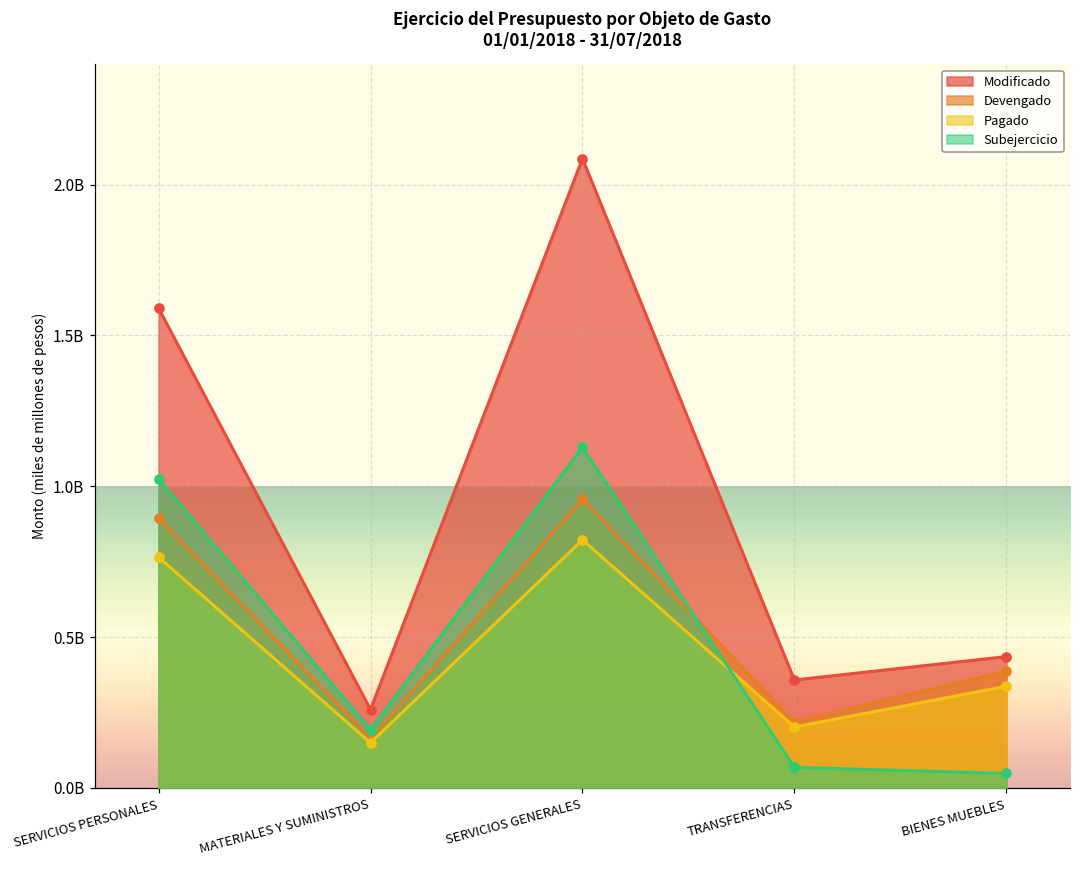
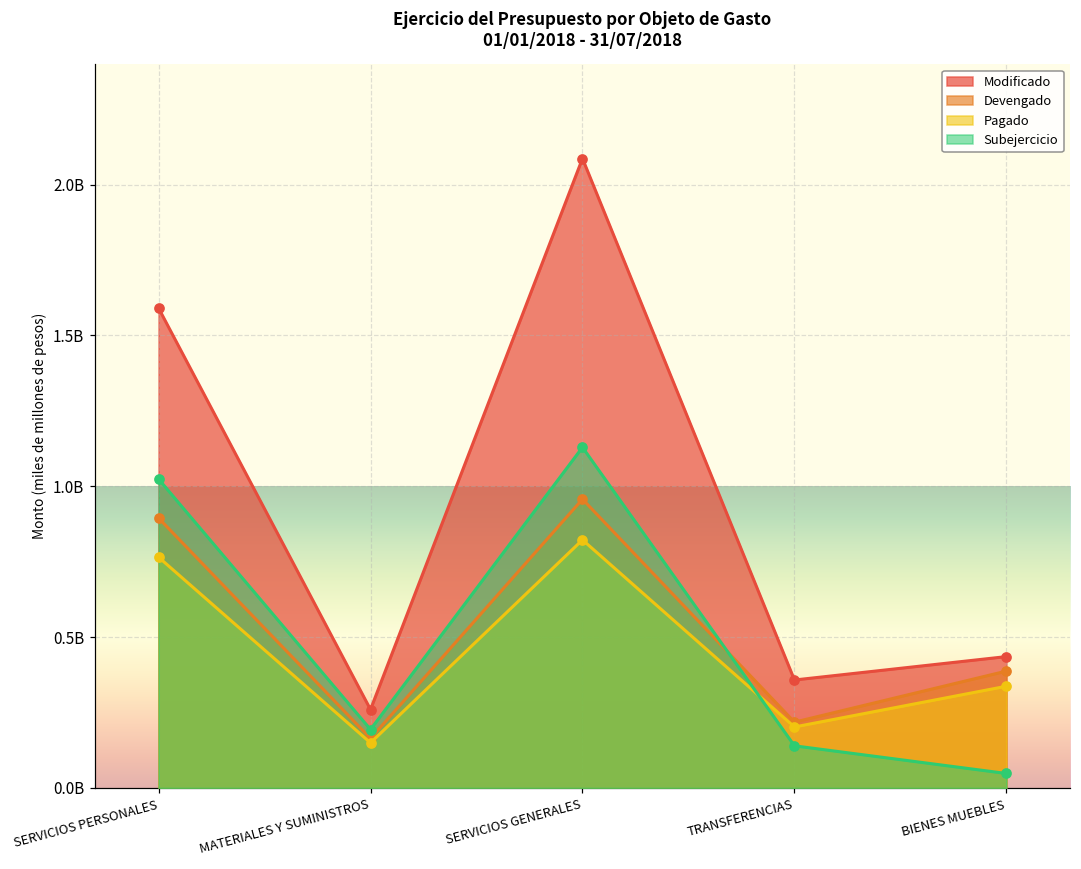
Subejercicio, TRANSFERENCIAS: 70000000 -> 140000000
